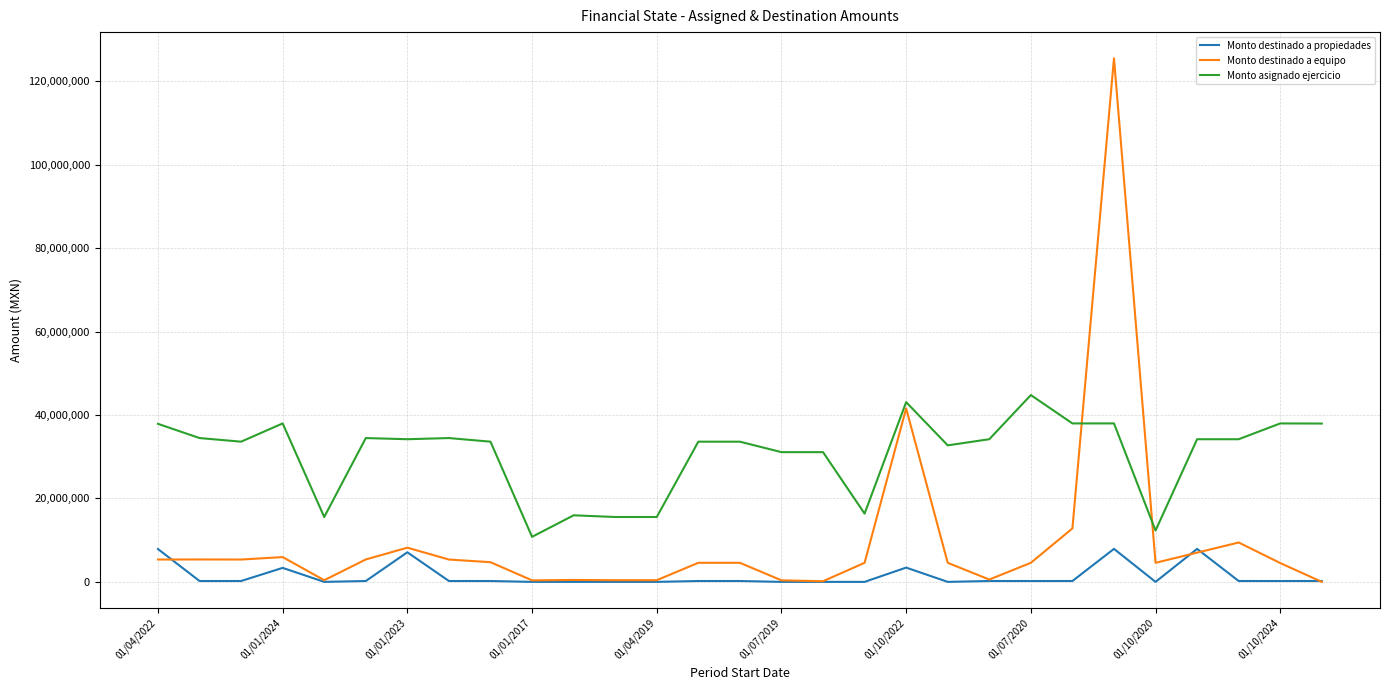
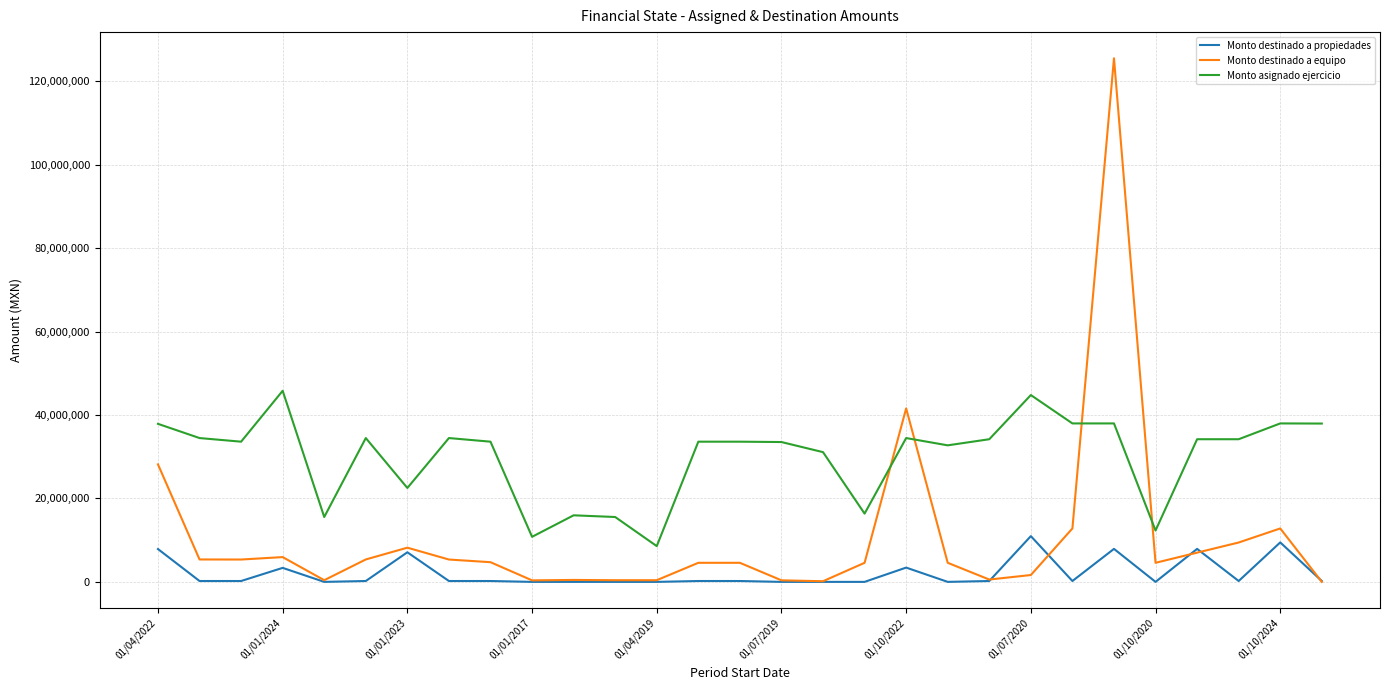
Monto destinado a equipo, 01/04/2022: 5,000,000 -> 28,000,000
Monto asignado ejercicio, 01/01/2024: 38,000,000 -> 46,000,000
Monto asignado ejercicio, 01/01/2023: 34,000,000 -> 23,000,000
Monto asignado ejercicio, 01/04/2019: 16,000,000 -> 9,000,000
Monto asignado ejercicio, 01/07/2019: 31,000,000 -> 34,000,000
Monto asignado ejercicio, 01/10/2022: 43,000,000 -> 34,000,000
Monto destinado a propiedades, 01/07/2020: 0 -> 11,000,000
Monto destinado a equipo, 01/07/2020: 5,000,000 -> 2,000,000
Monto destinado a propiedades, 01/10/2024: 0 -> 9,000,000
Monto destinado a equipo, 01/10/2024: 5,000,000 -> 13,000,000
